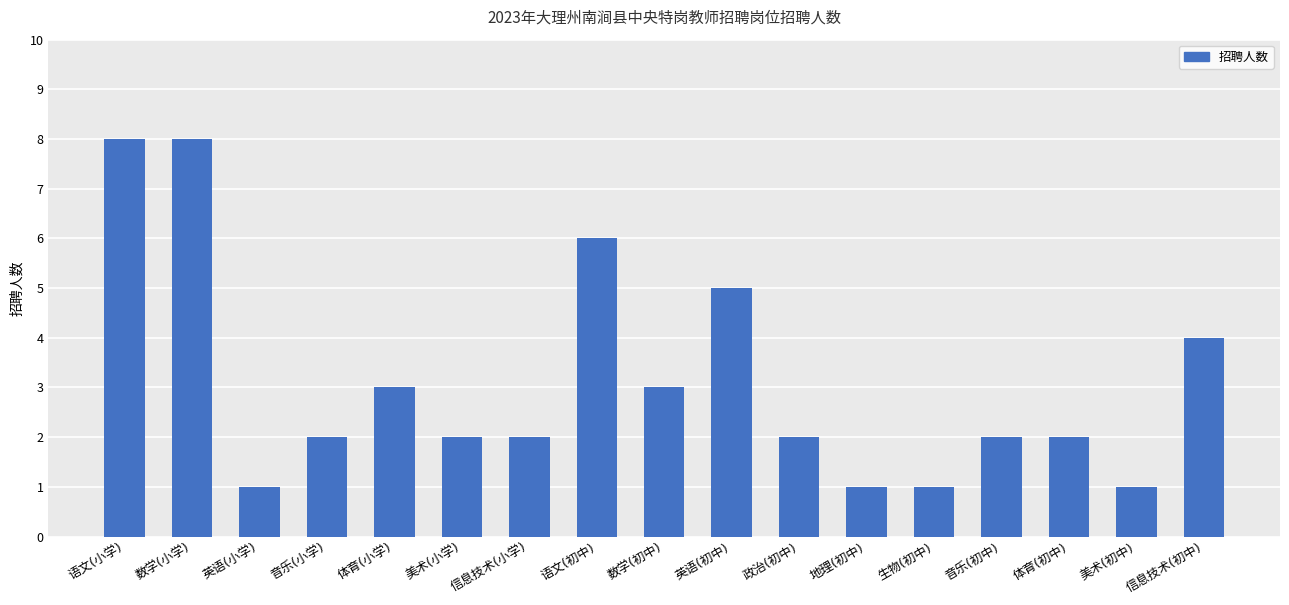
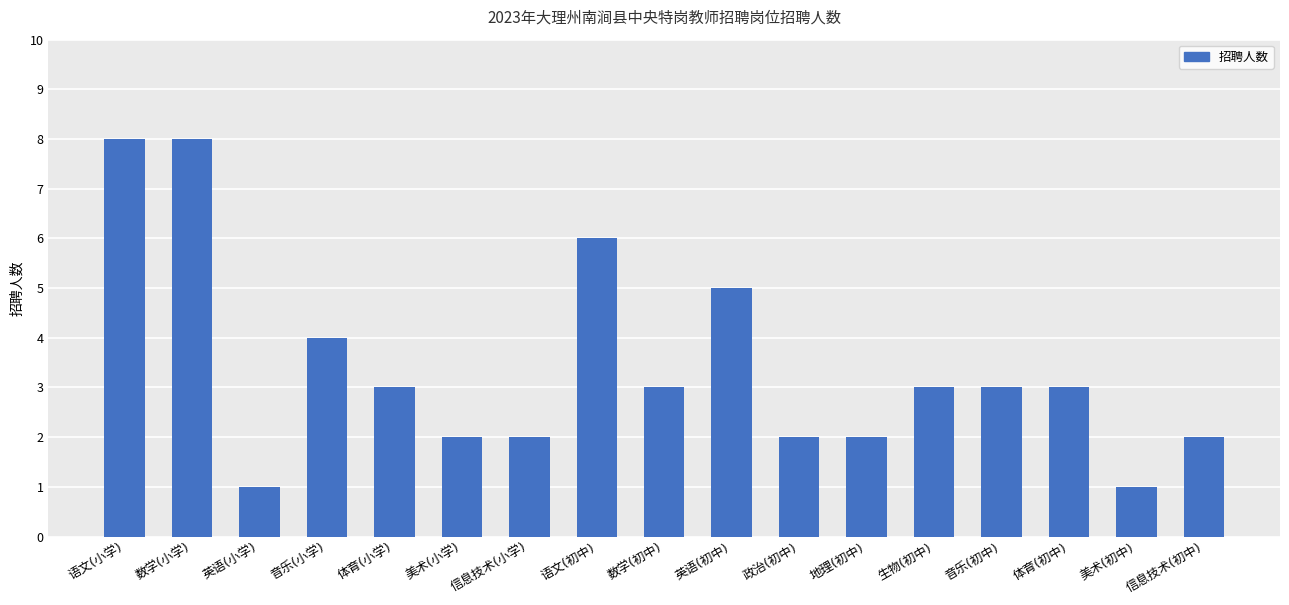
音乐(小学): 2 -> 4
地理(初中): 1 -> 2
生物(初中): 1 -> 3
音乐(初中): 2 -> 3
体育(初中): 2 -> 3
信息技术(初中): 4 -> 2
